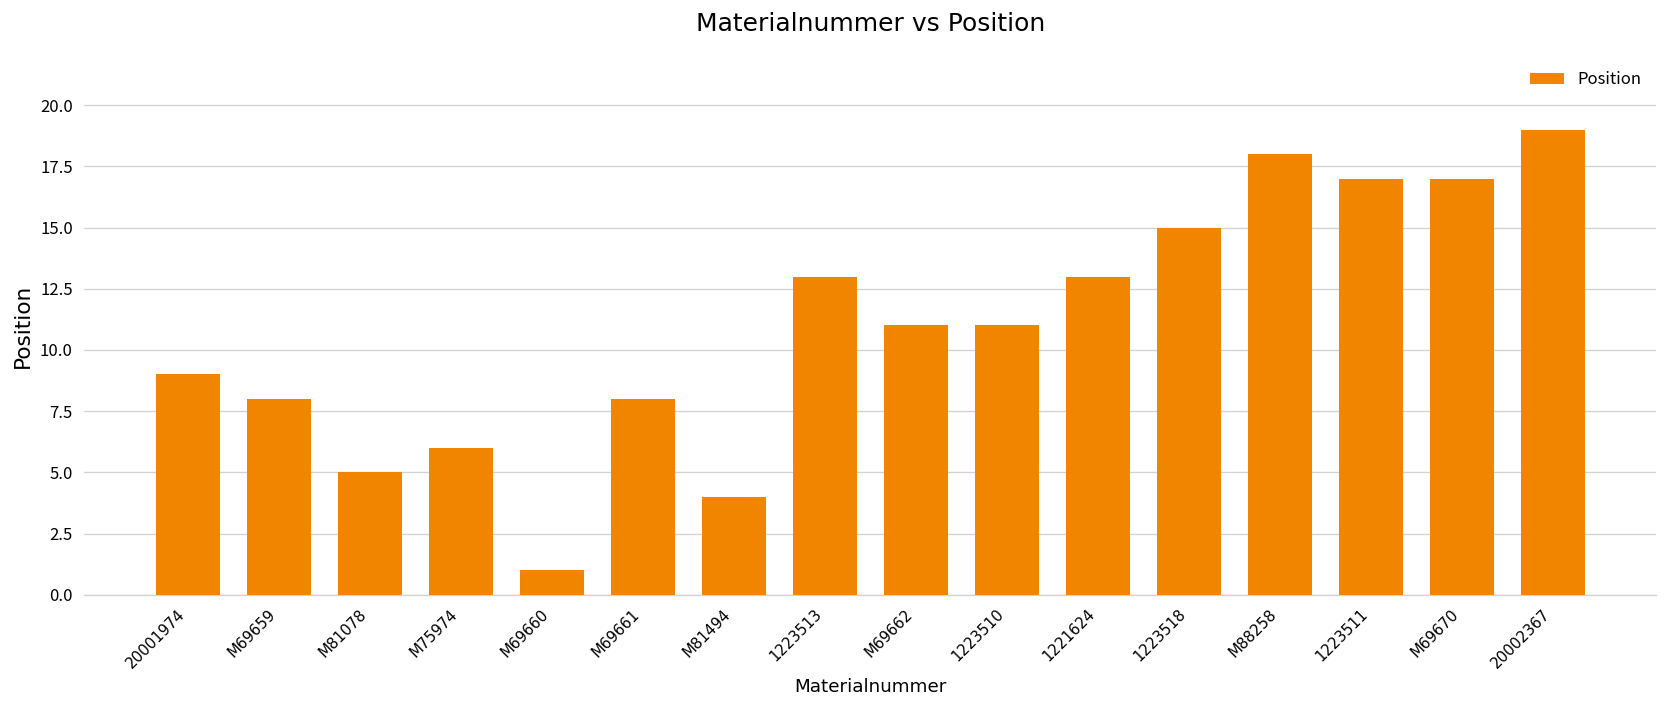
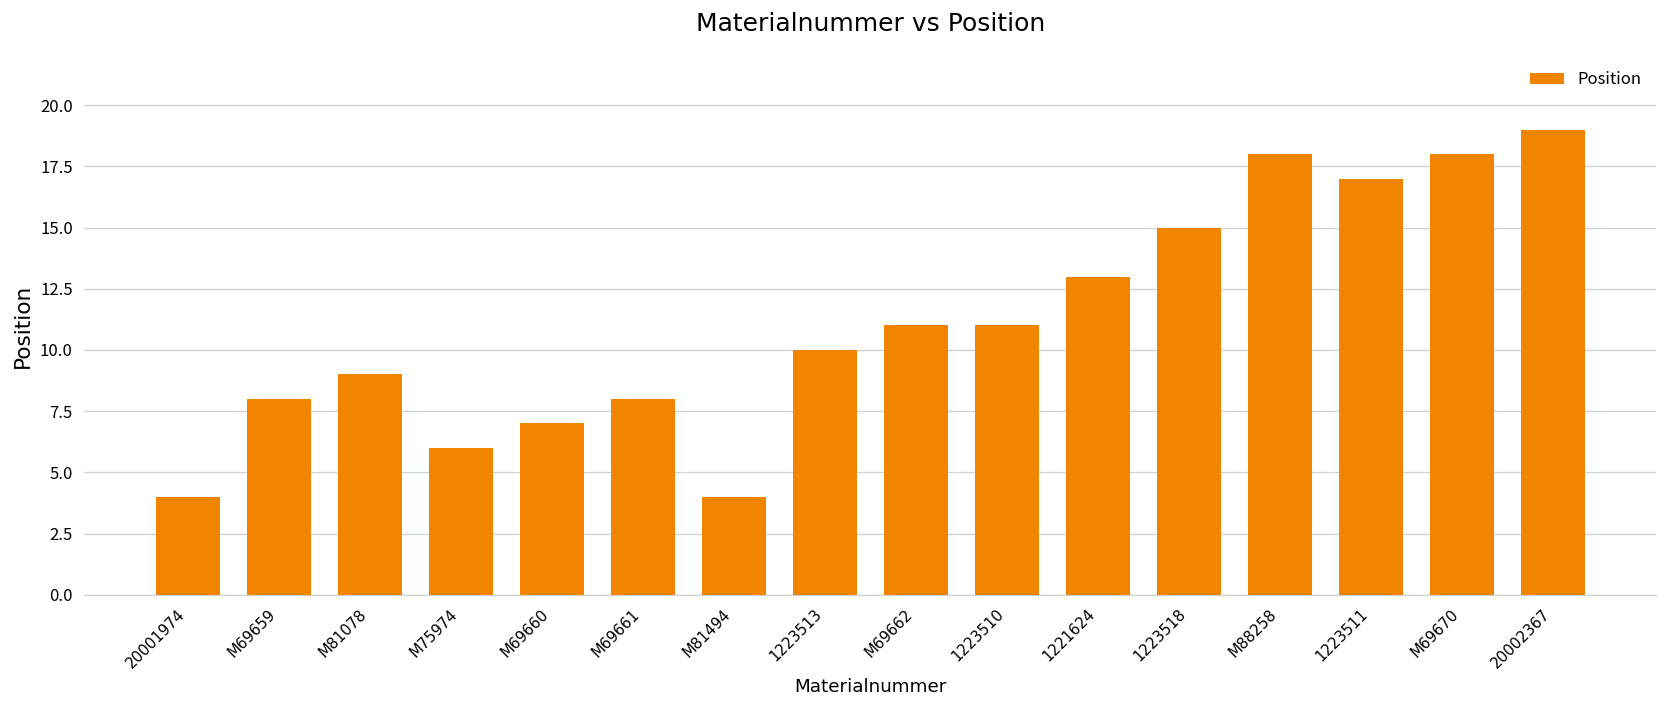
20001974: 9 -> 4
M81078: 5 -> 9
M69660: 1 -> 7
1223513: 13 -> 10
M69670: 17 -> 18
